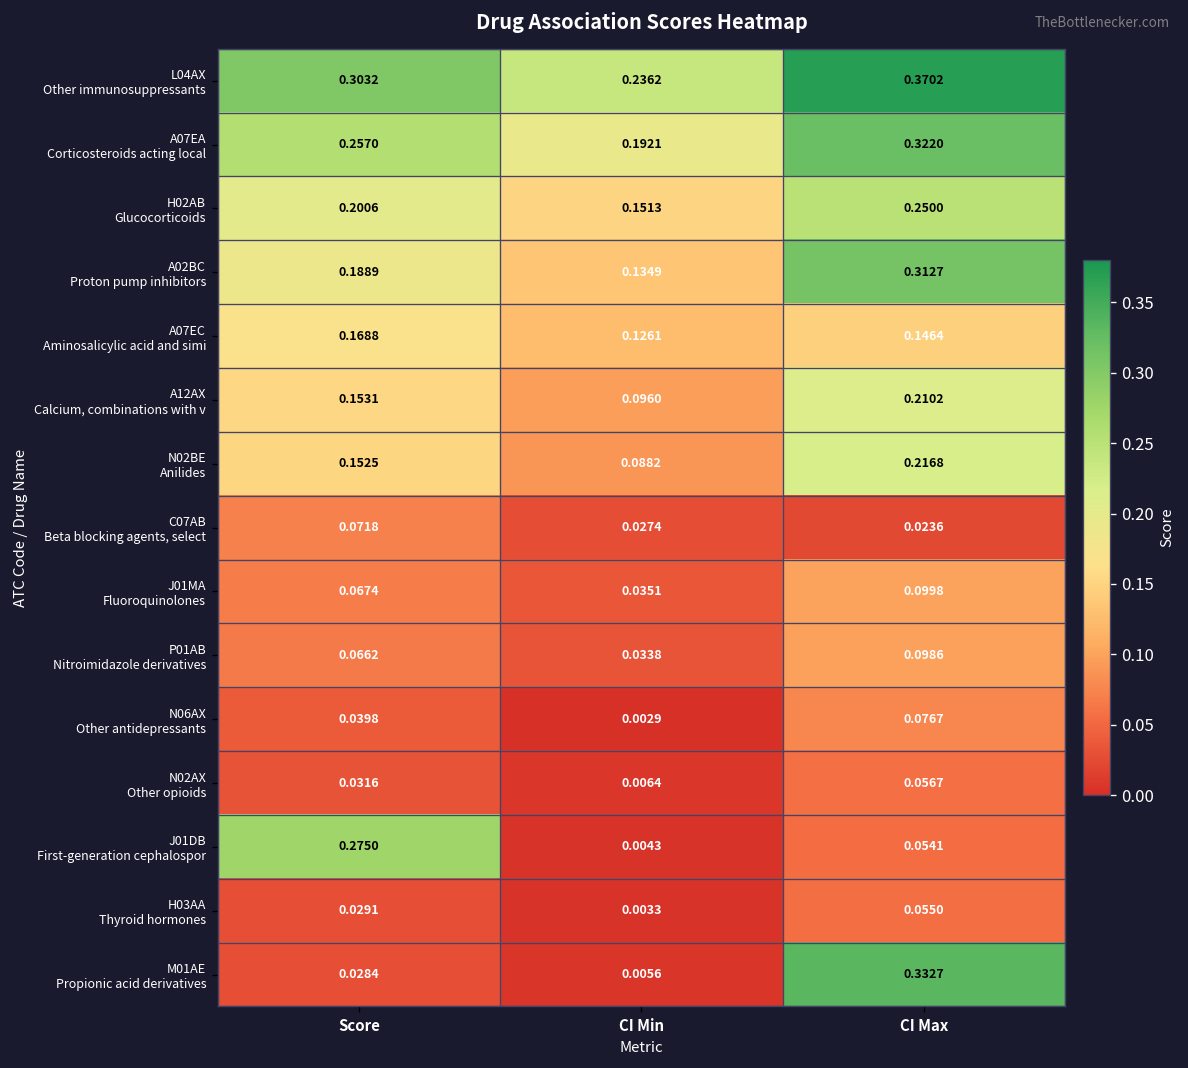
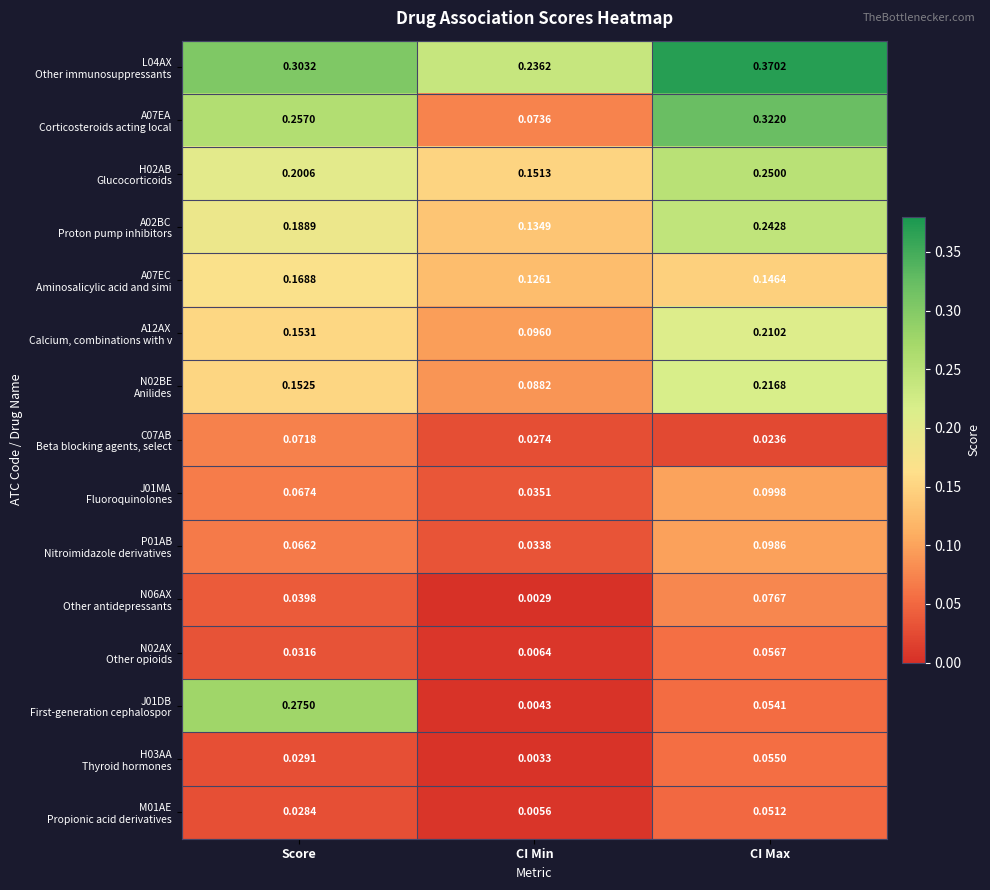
A07EA Corticosteroids acting local, CI Min: 0.1921 -> 0.0736
A02BC Proton pump inhibitors, CI Max: 0.3127 -> 0.2428
M01AE Propionic acid derivatives, CI Max: 0.3327 -> 0.0512
